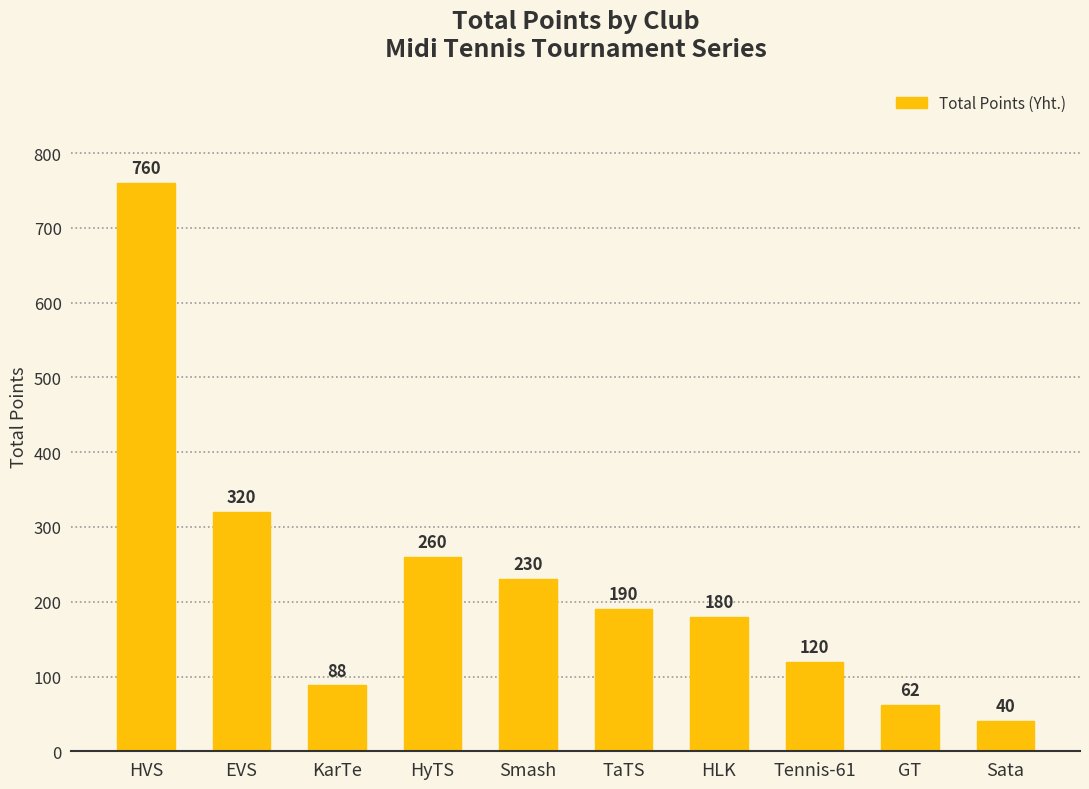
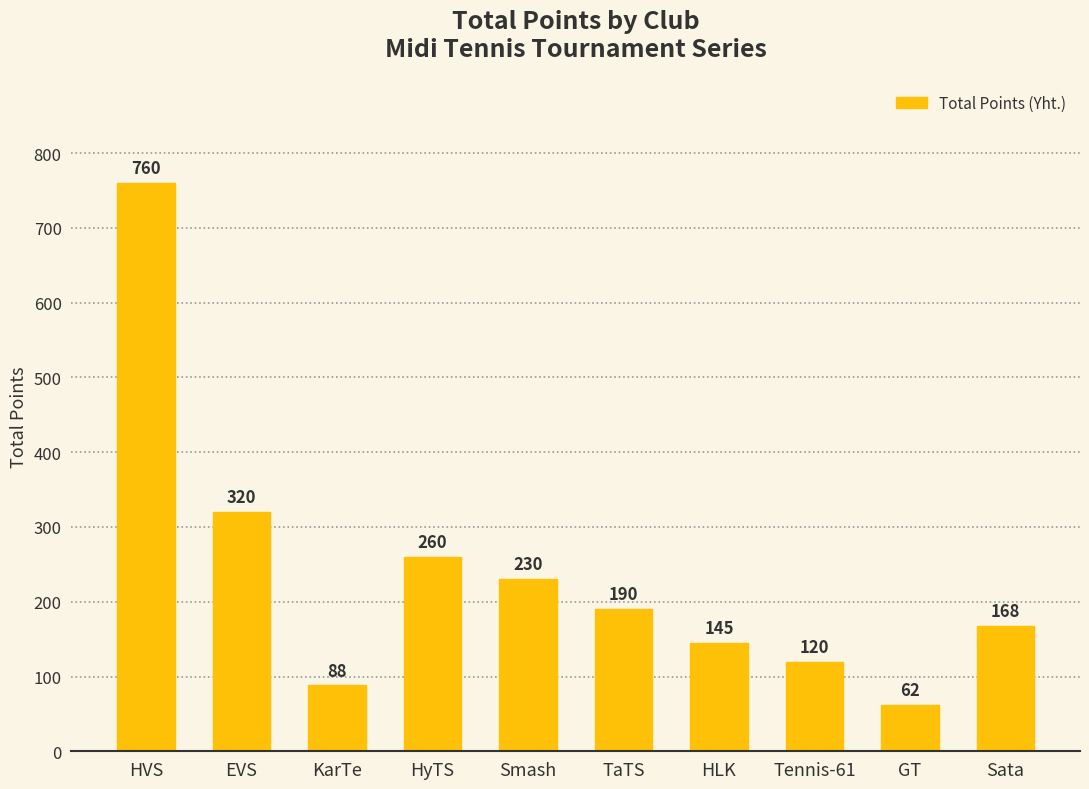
HLK: 180 -> 145
Sata: 40 -> 168
